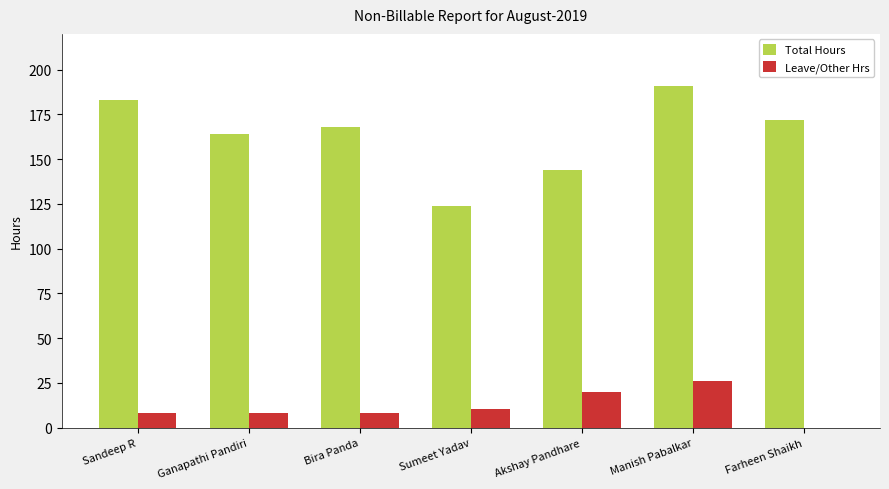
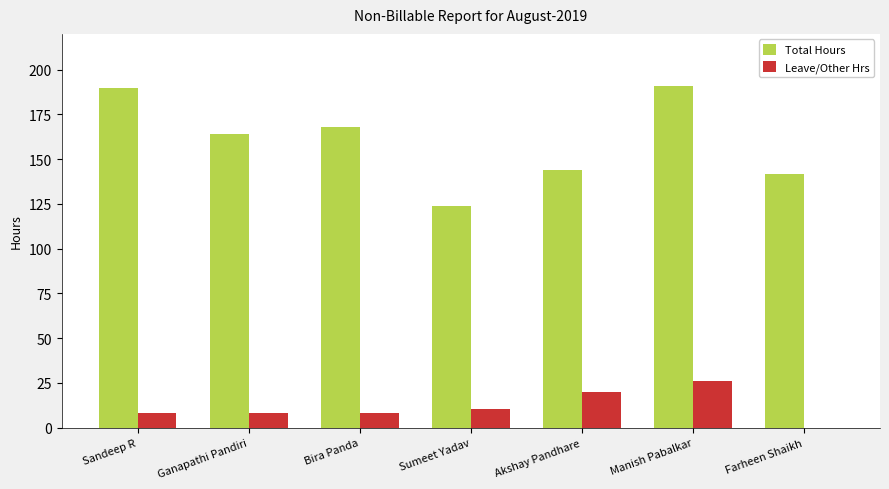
Total Hours, Sandeep R: 183 -> 190
Total Hours, Farheen Shaikh: 172 -> 142
